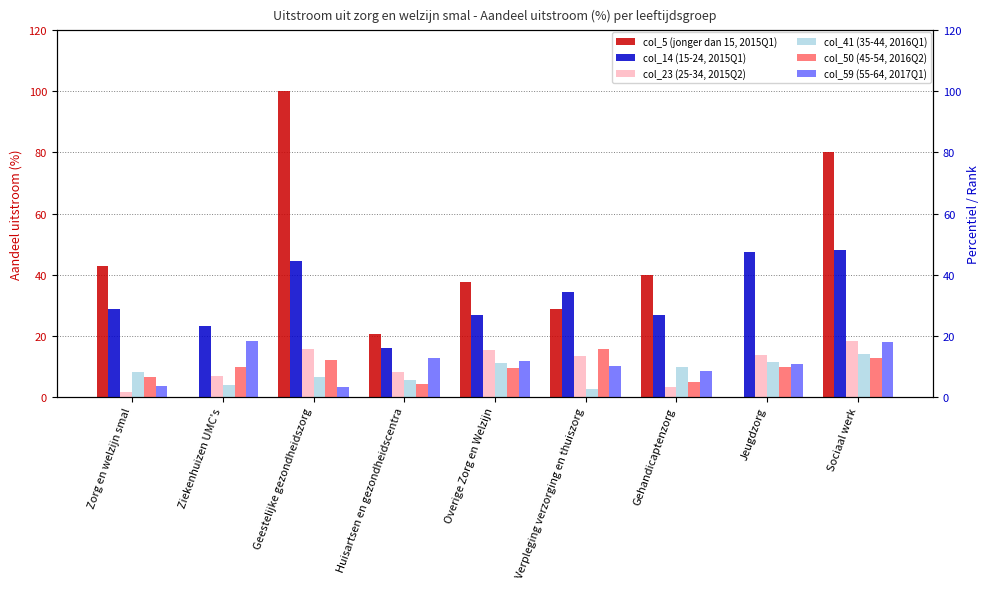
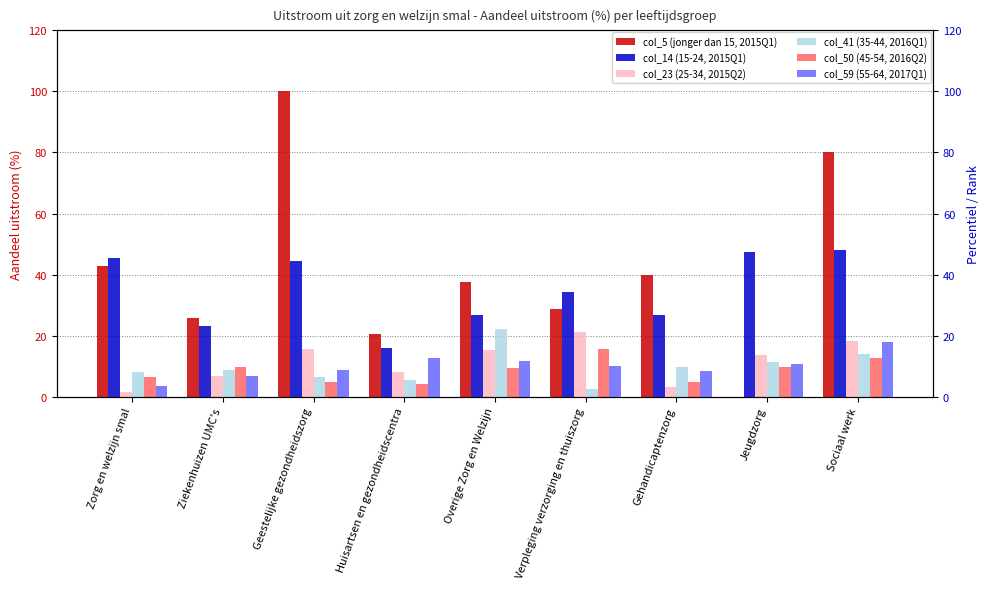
col_14 (15-24, 2015Q1), Zorg en welzijn smal: 29 -> 45
col_5 (jonger dan 15, 2015Q1), Ziekenhuizen UMC's: 0 -> 26
col_41 (35-44, 2016Q1), Ziekenhuizen UMC's: 4 -> 9
col_59 (55-64, 2017Q1), Ziekenhuizen UMC's: 18 -> 7
col_50 (45-54, 2016Q2), Geestelijke gezondheidszorg: 12 -> 5
col_59 (55-64, 2017Q1), Geestelijke gezondheidszorg: 3 -> 9
col_41 (35-44, 2016Q1), Overige Zorg en Welzijn: 11 -> 22
col_23 (25-34, 2015Q2), Verpleging verzorging en thuiszorg: 14 -> 21
